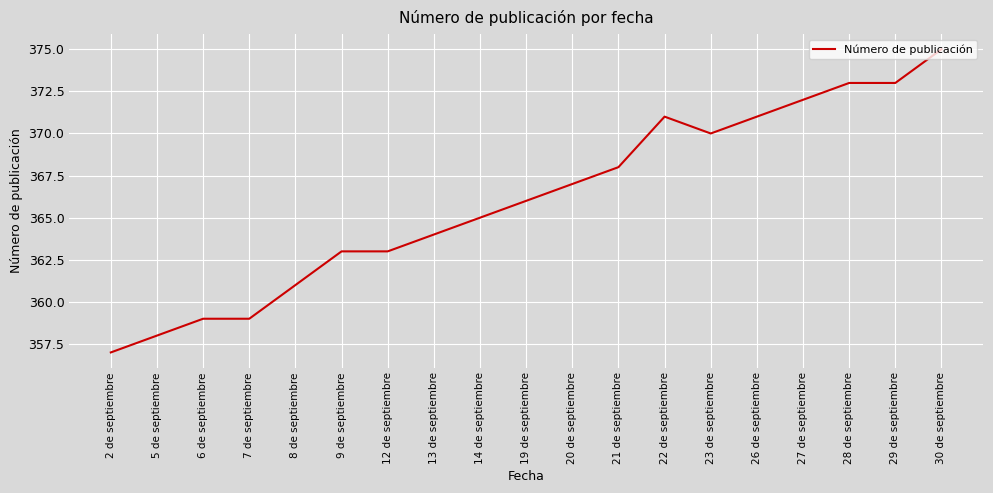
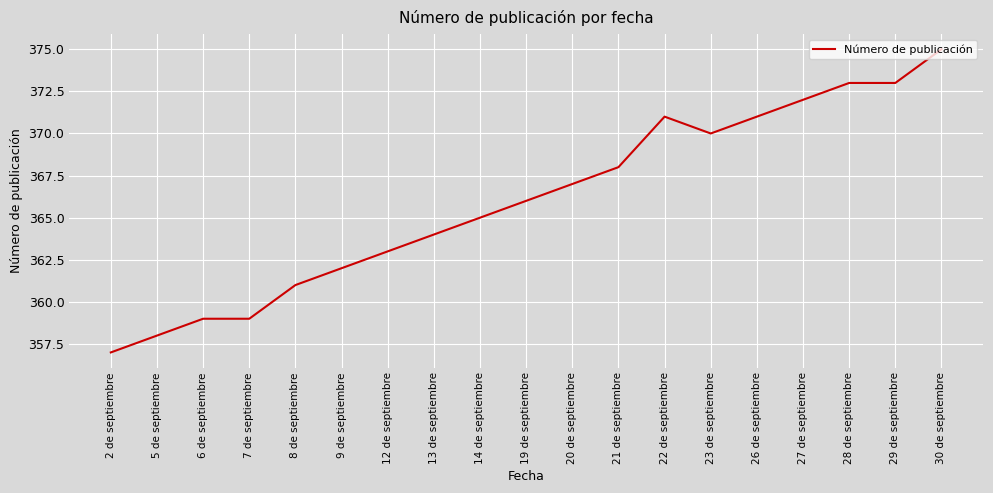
9 de septiembre: 363 -> 362
